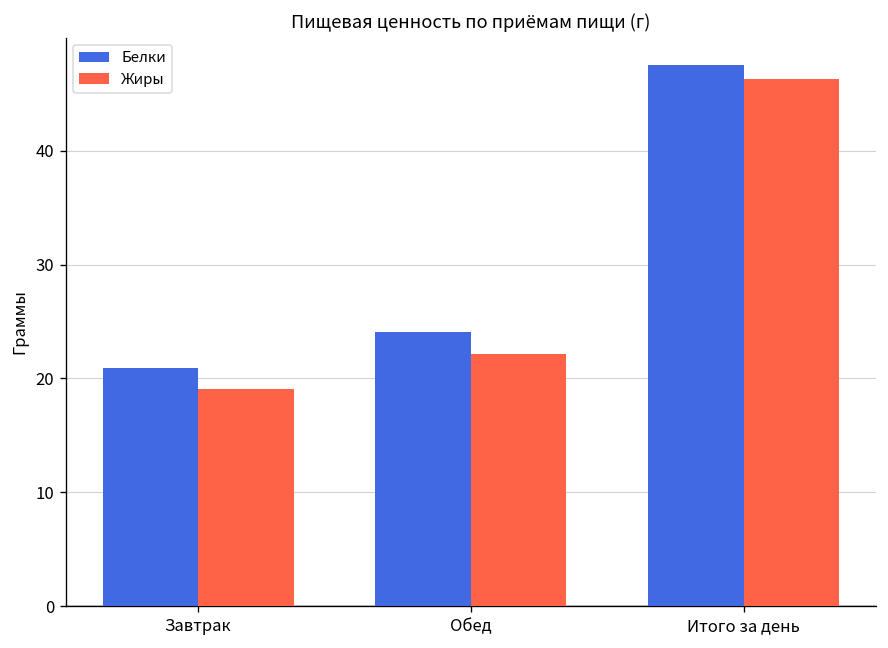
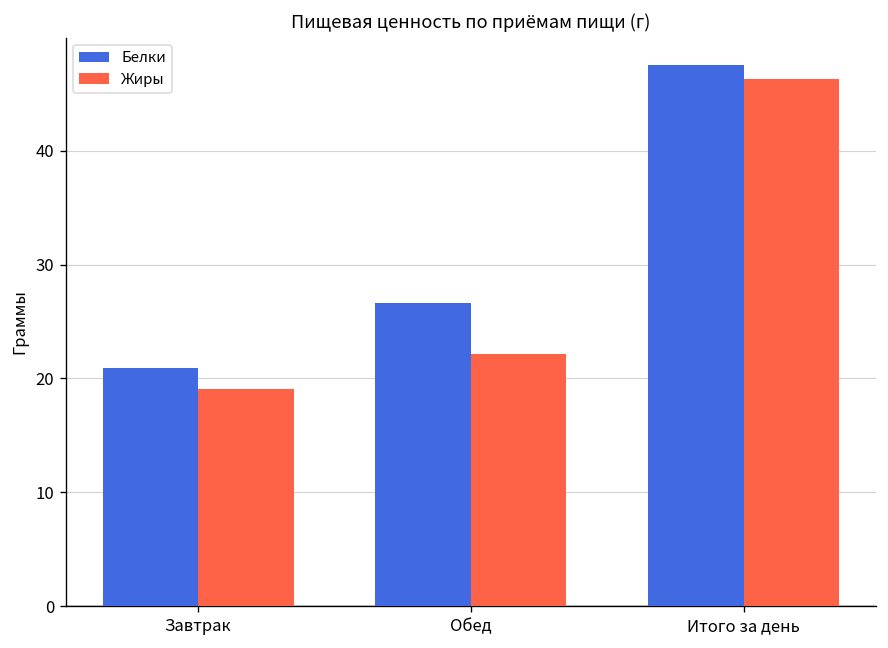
Белки, Обед: 24 -> 27
